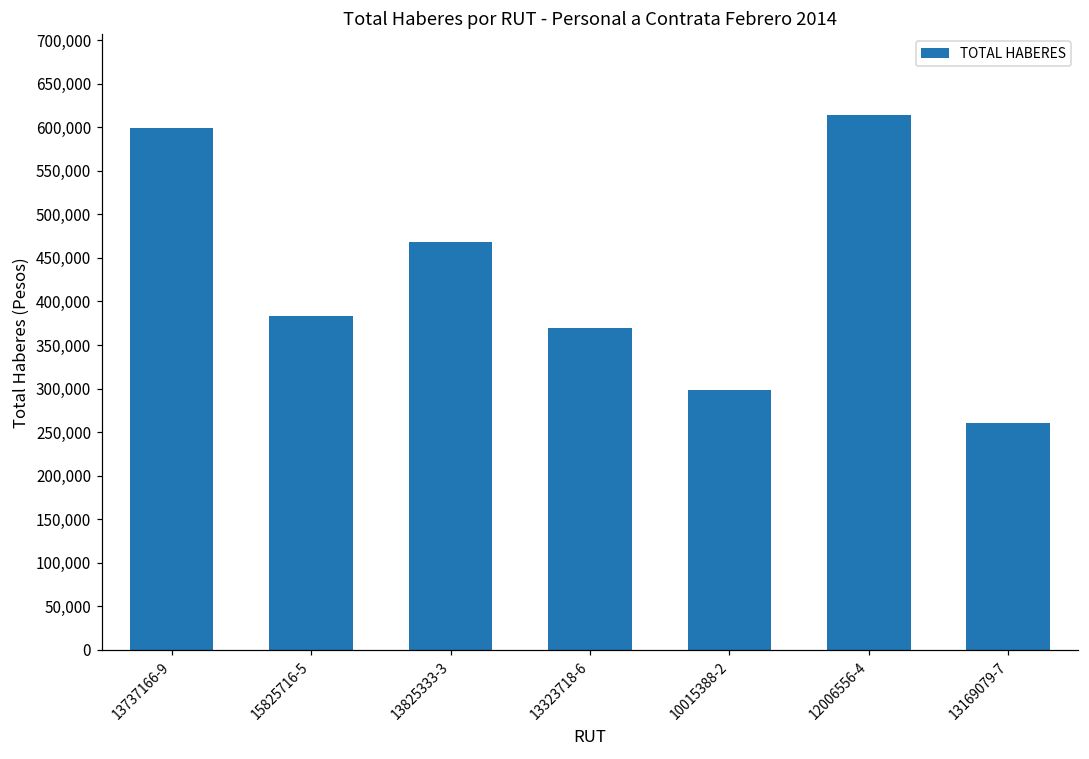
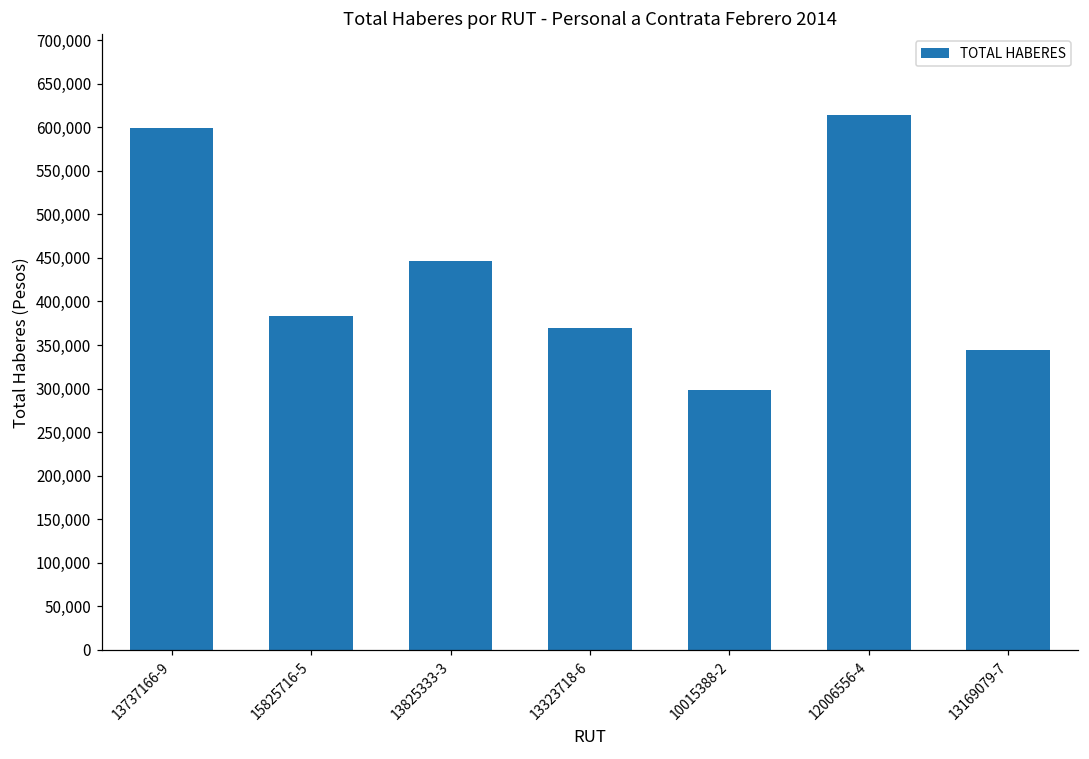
13825333-3: 470,000 -> 450,000
13169079-7: 260,000 -> 340,000
